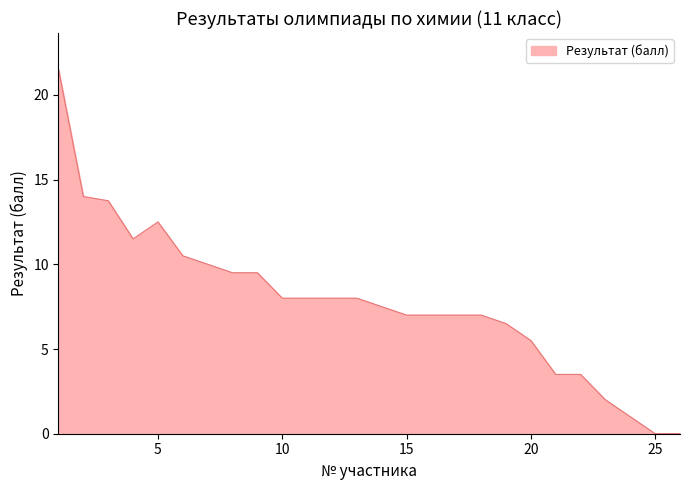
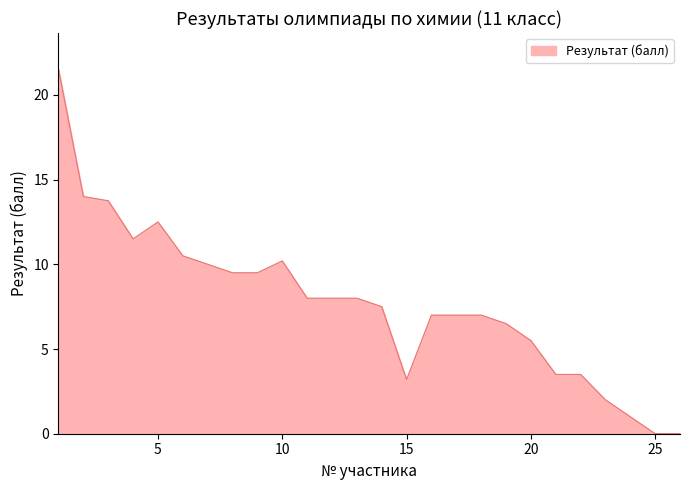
10: 8.0 -> 10.2
15: 7.0 -> 3.2
